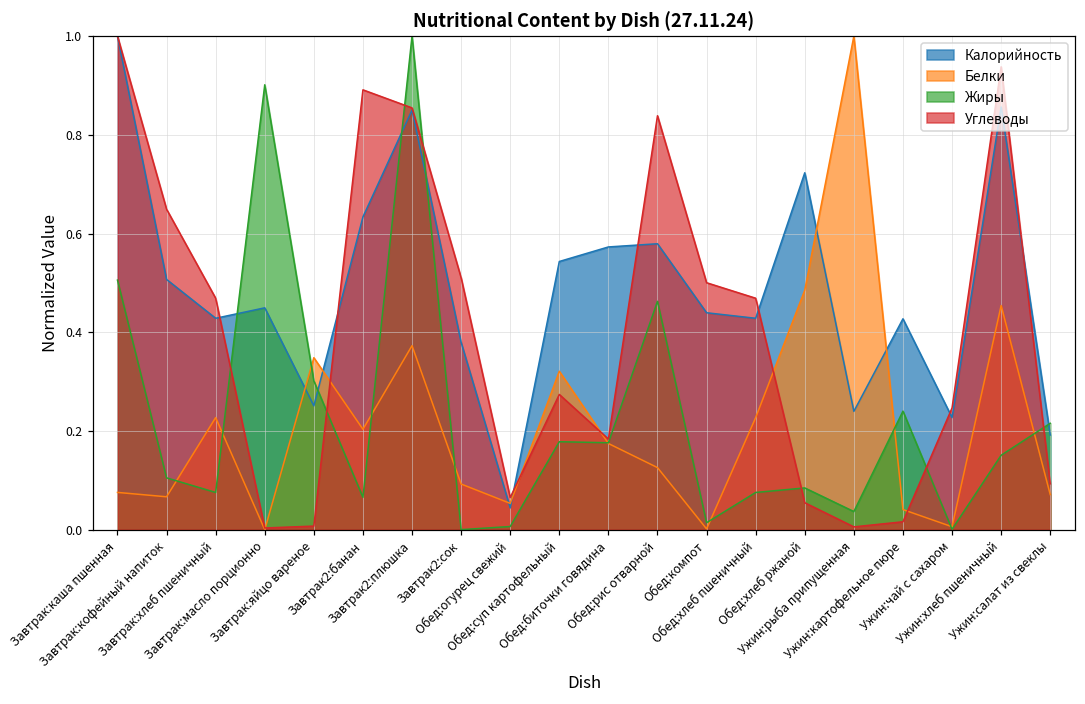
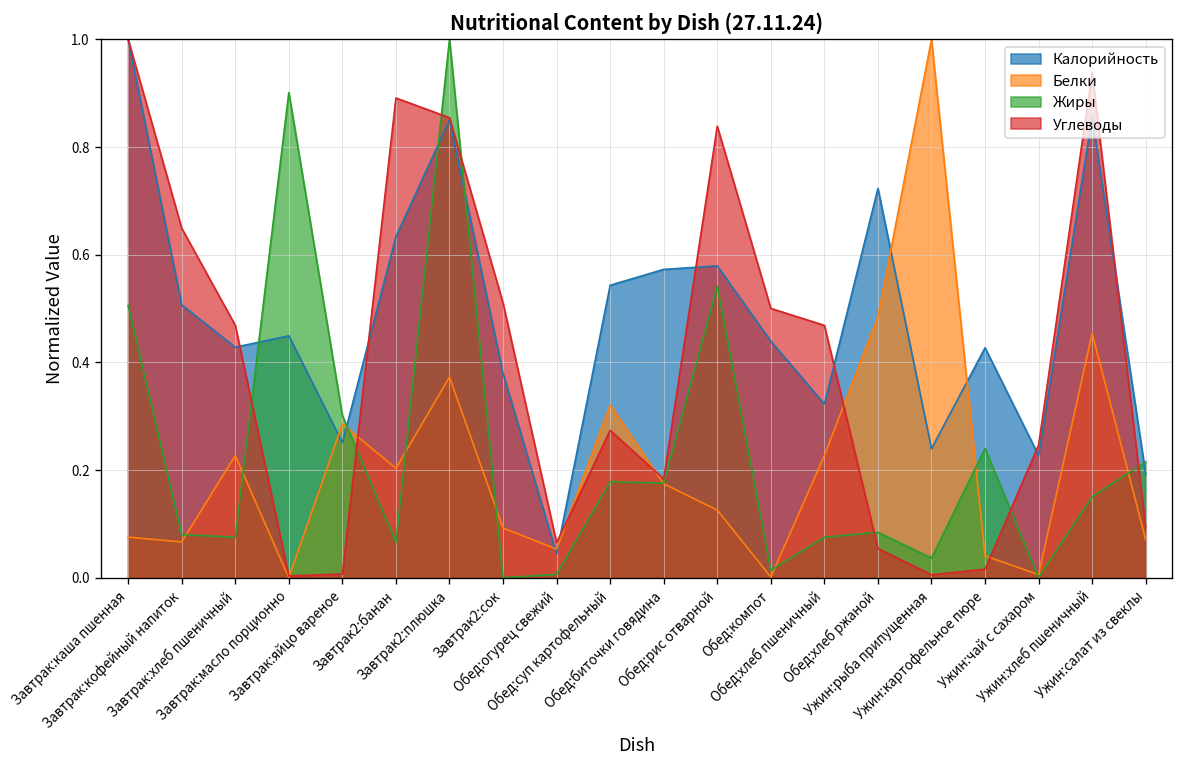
Жиры, Завтрак:кофейный напиток: 0.10 -> 0.08
Белки, Завтрак:яйцо вареное: 0.35 -> 0.29
Жиры, Обед:рис отварной: 0.46 -> 0.54
Калорийность, Обед:хлеб пшеничный: 0.43 -> 0.32
